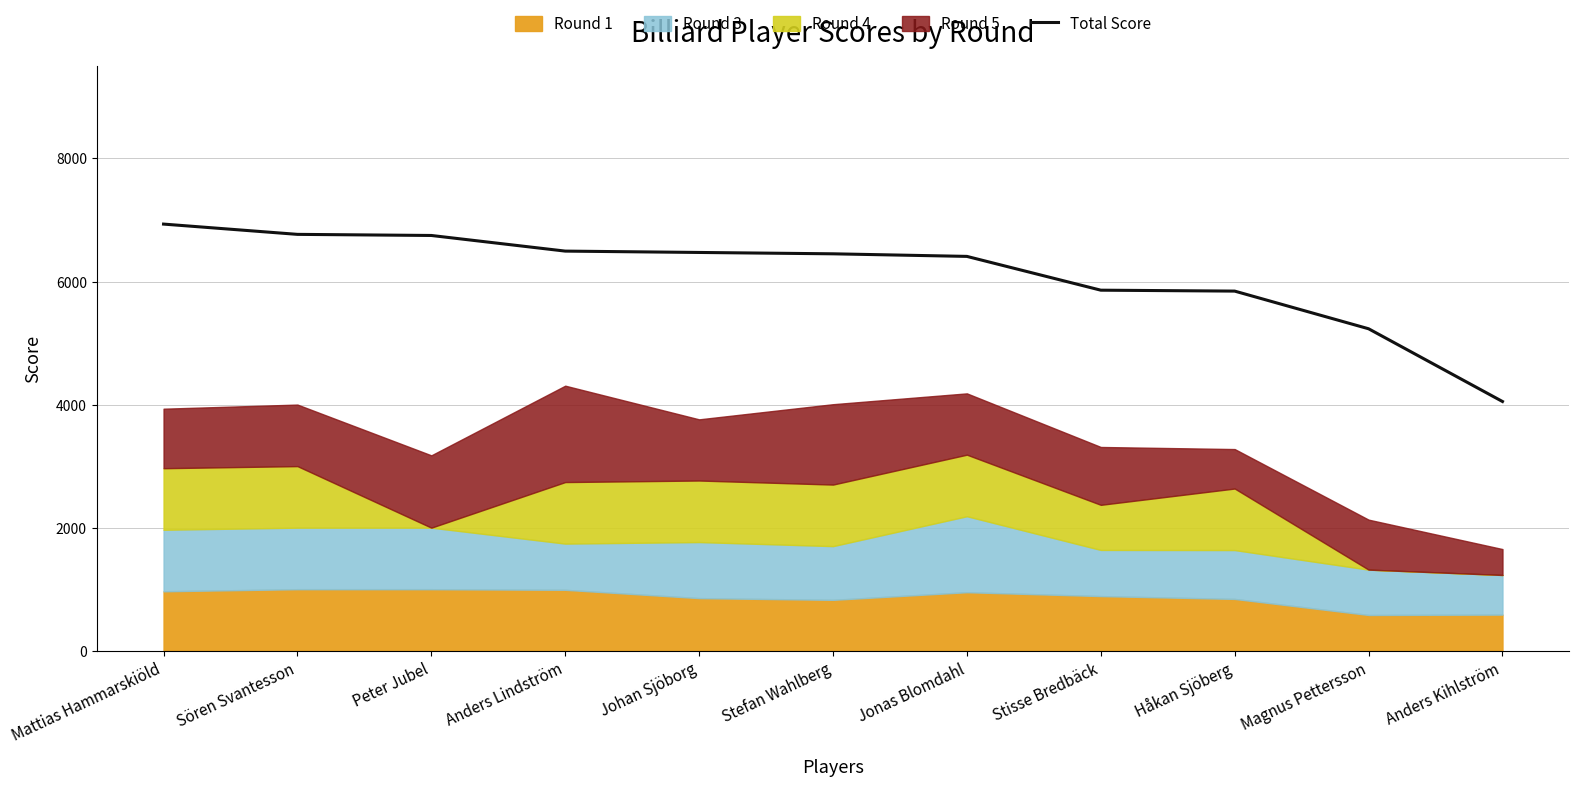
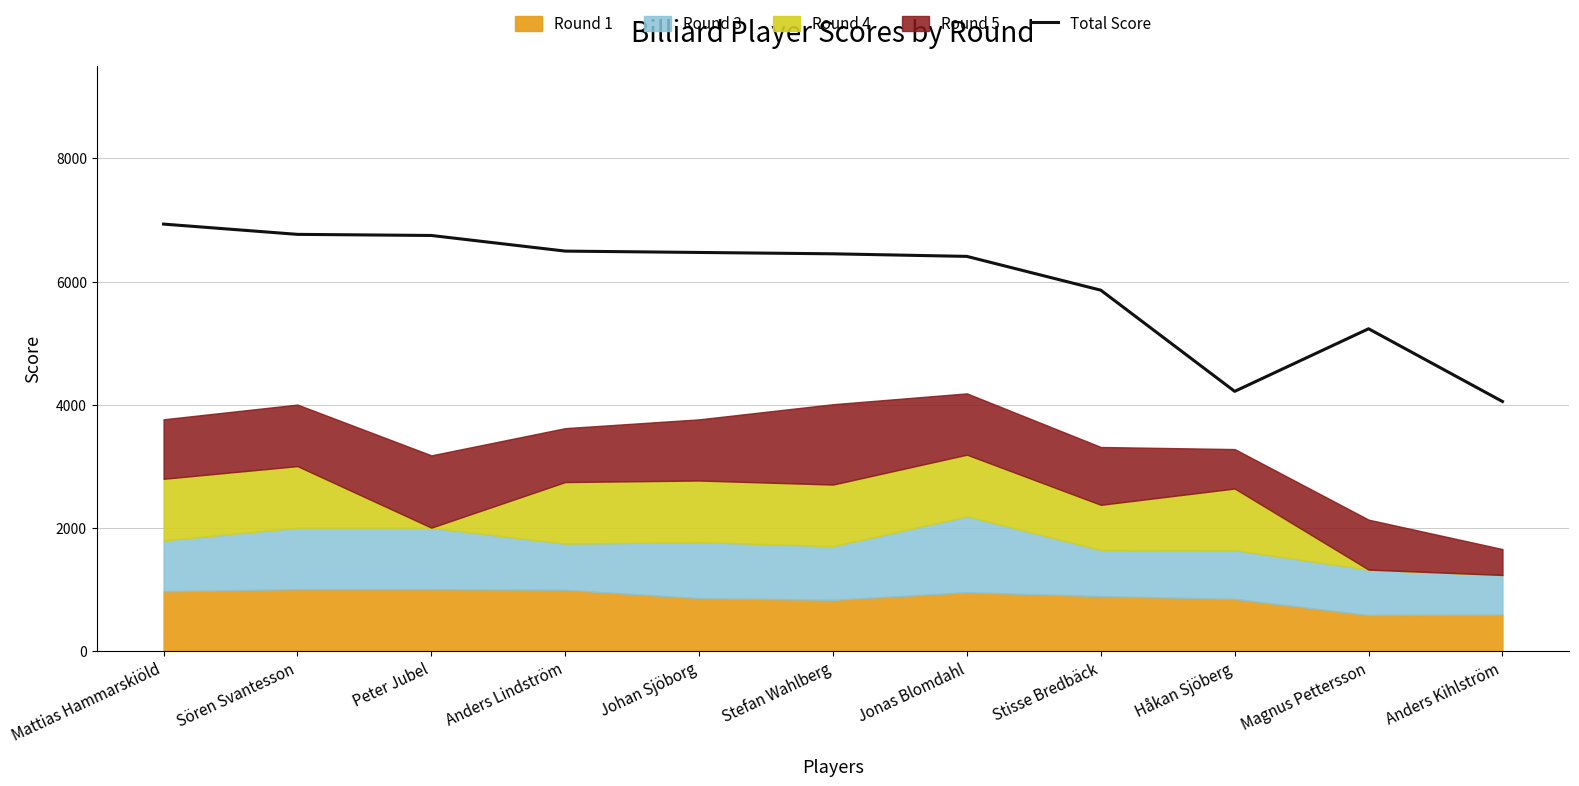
Round 3, Mattias Hammarskiöld: 1000 -> 800
Round 5, Anders Lindström: 1600 -> 900
Total Score, Håkan Sjöberg: 5800 -> 4200
